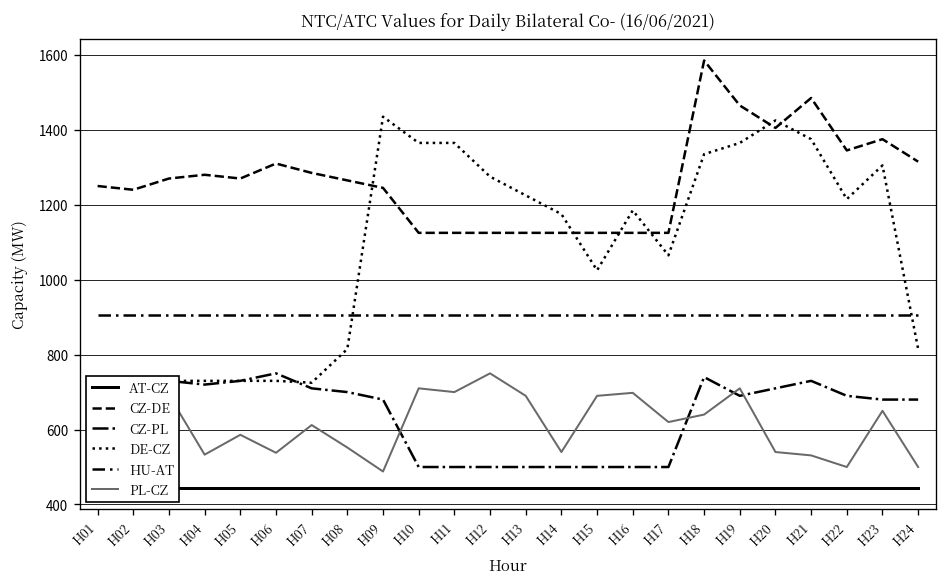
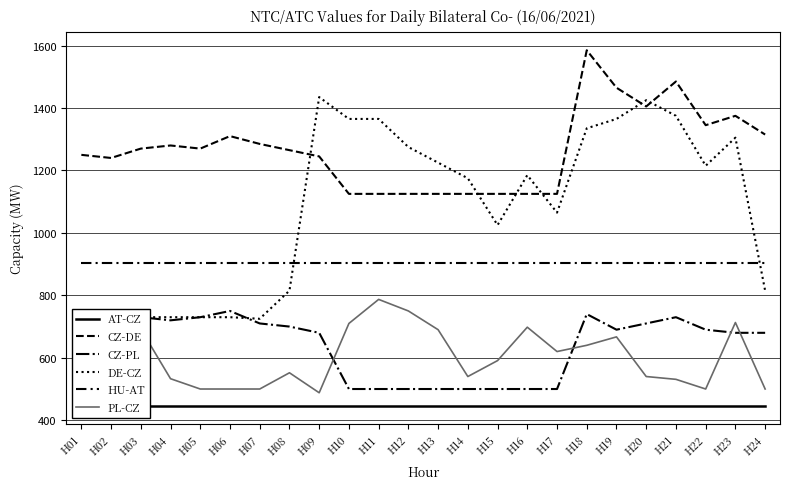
PL-CZ, H05: 590 -> 500
PL-CZ, H06: 540 -> 500
PL-CZ, H07: 610 -> 500
PL-CZ, H11: 700 -> 790
PL-CZ, H15: 690 -> 590
PL-CZ, H19: 710 -> 670
PL-CZ, H23: 650 -> 710
